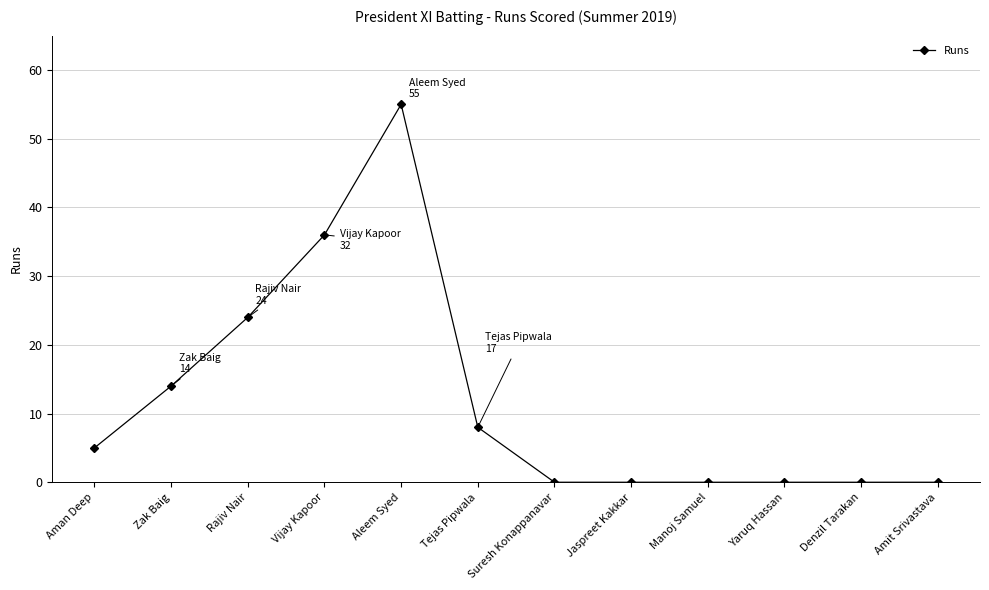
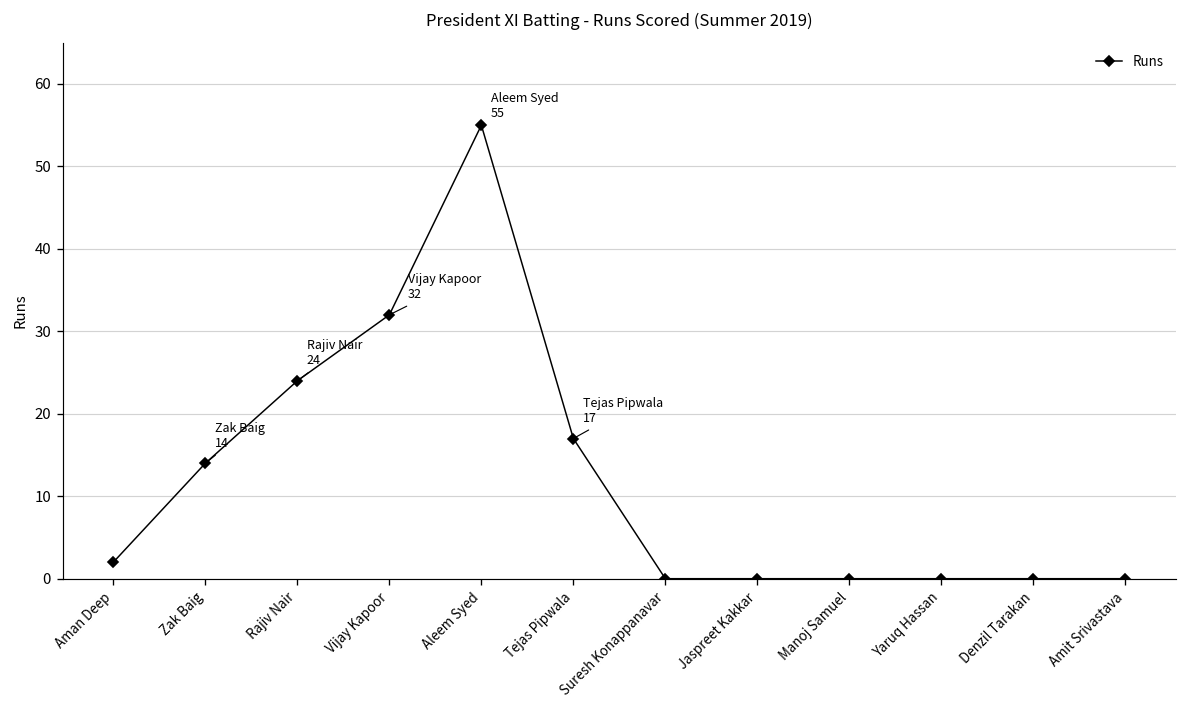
Aman Deep: 5 -> 2
Vijay Kapoor: 36 -> 32
Tejas Pipwala: 8 -> 17
